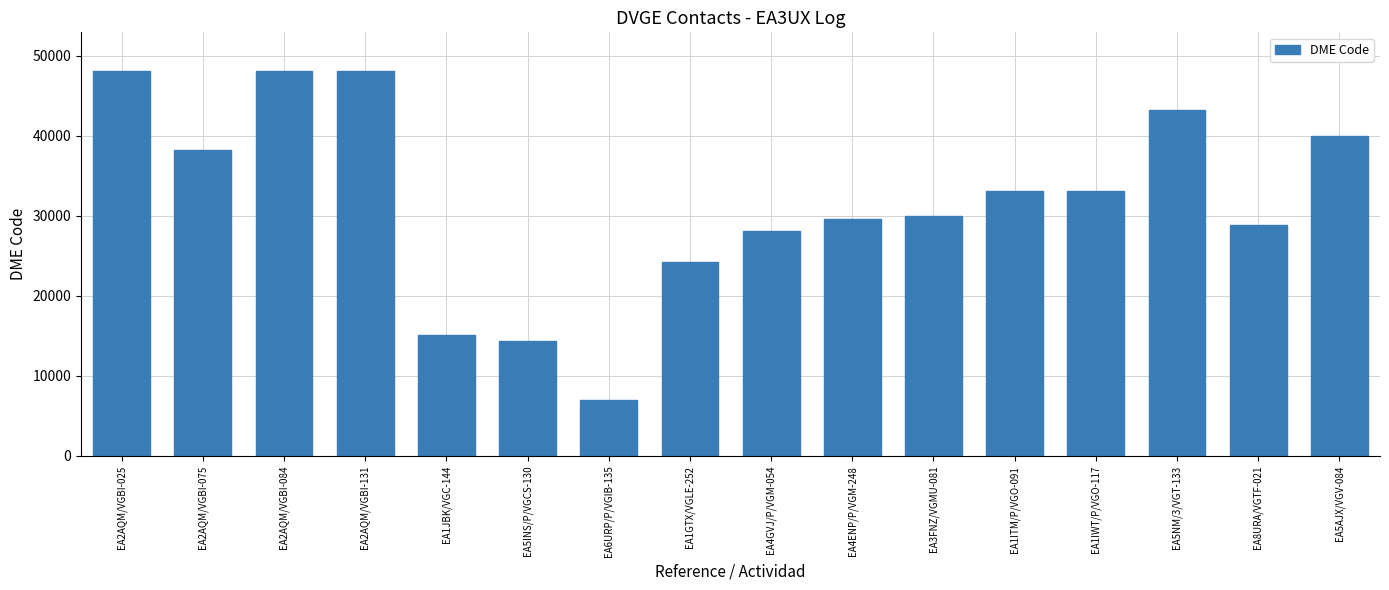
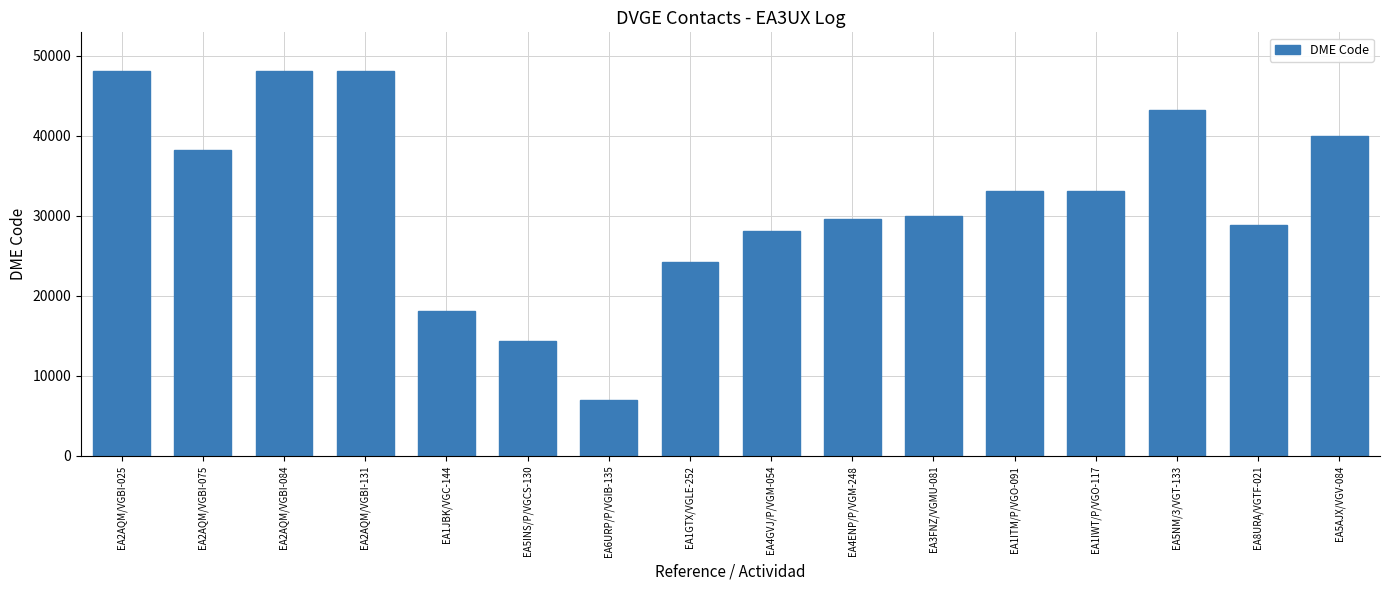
EA1JBK/VGC-144: 15000 -> 18000
